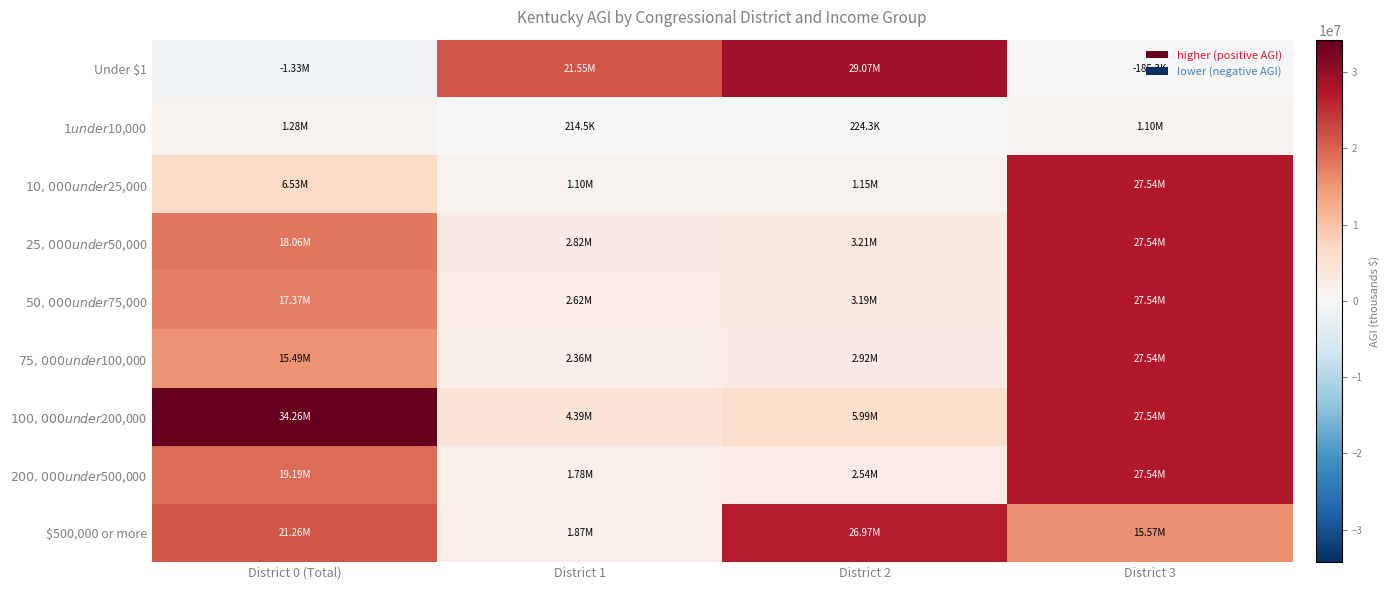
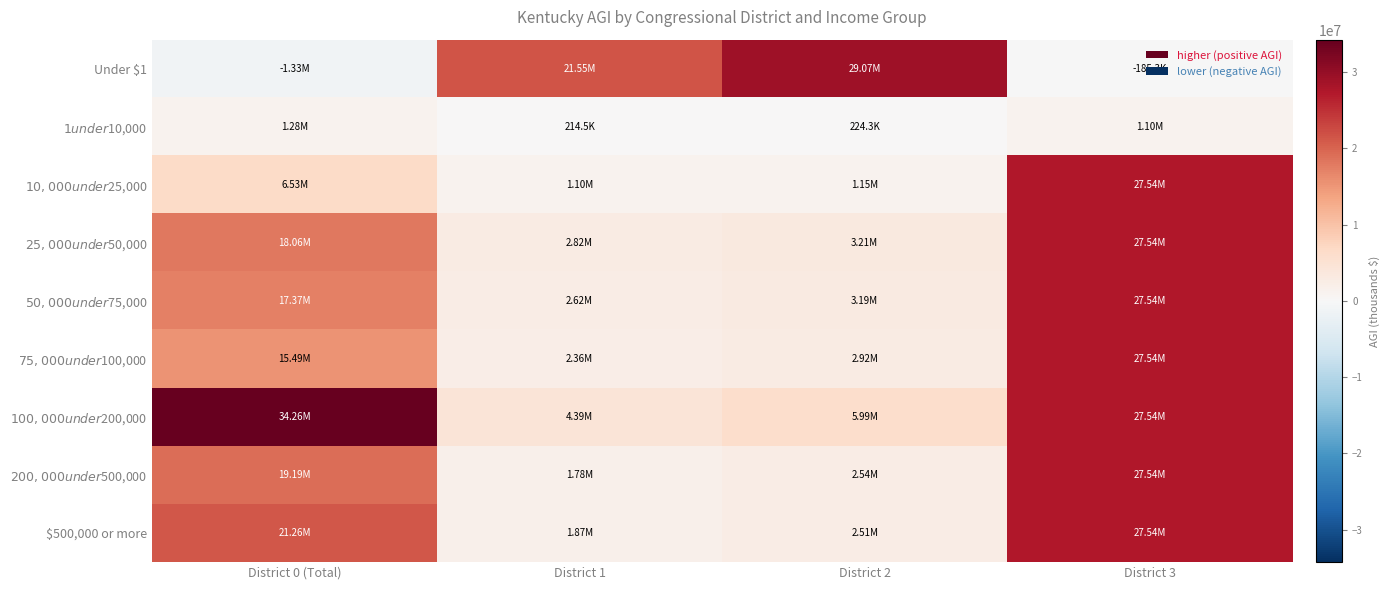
$500,000 or more, District 2: 26.97M -> 2.51M
$500,000 or more, District 3: 15.57M -> 27.54M
